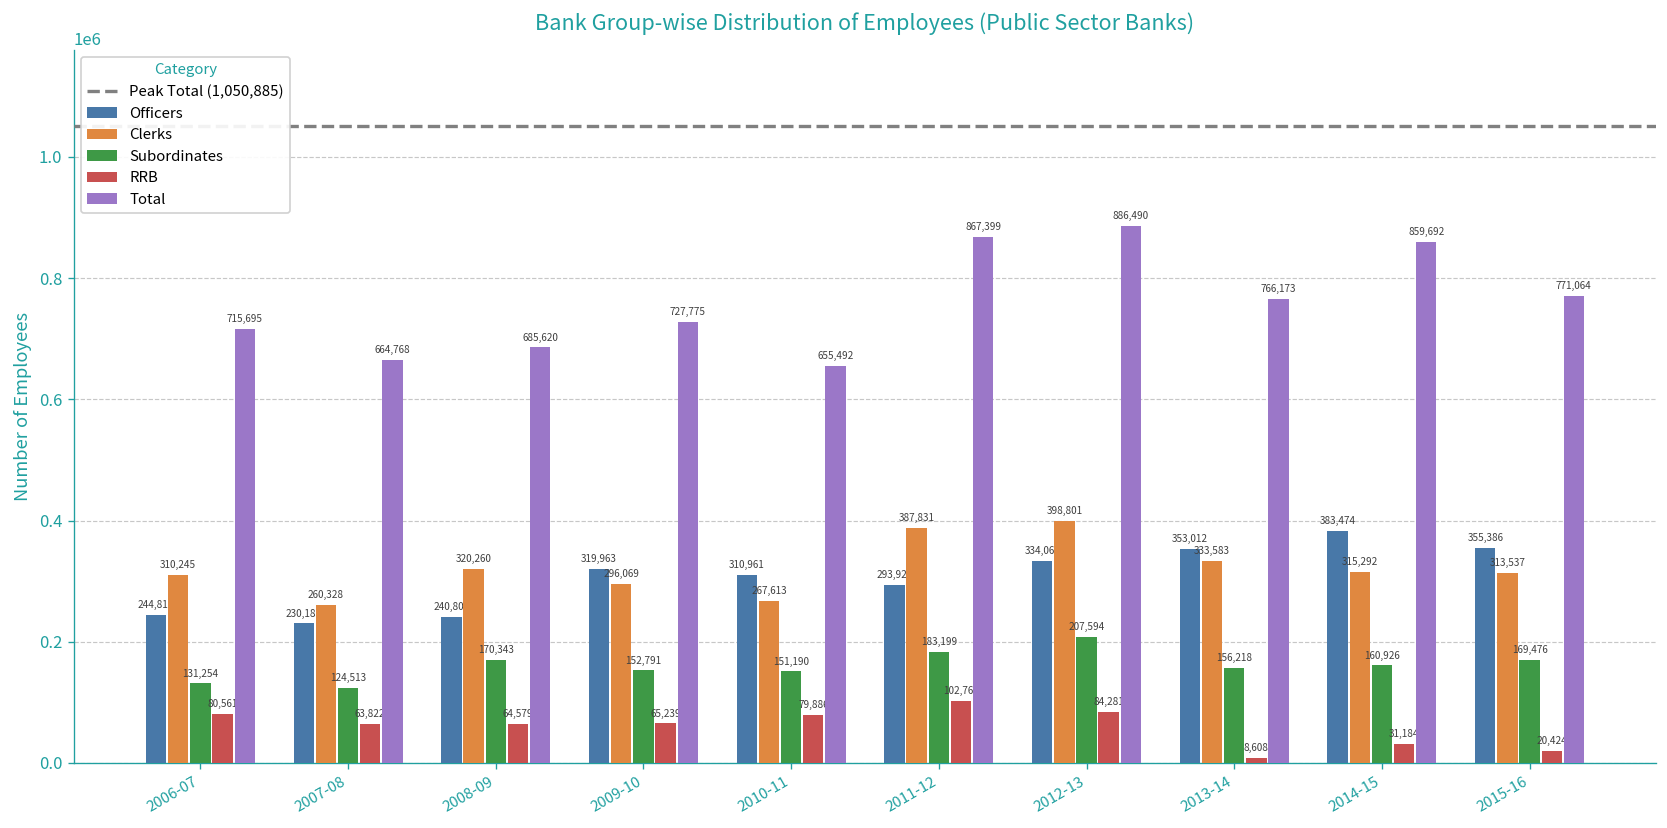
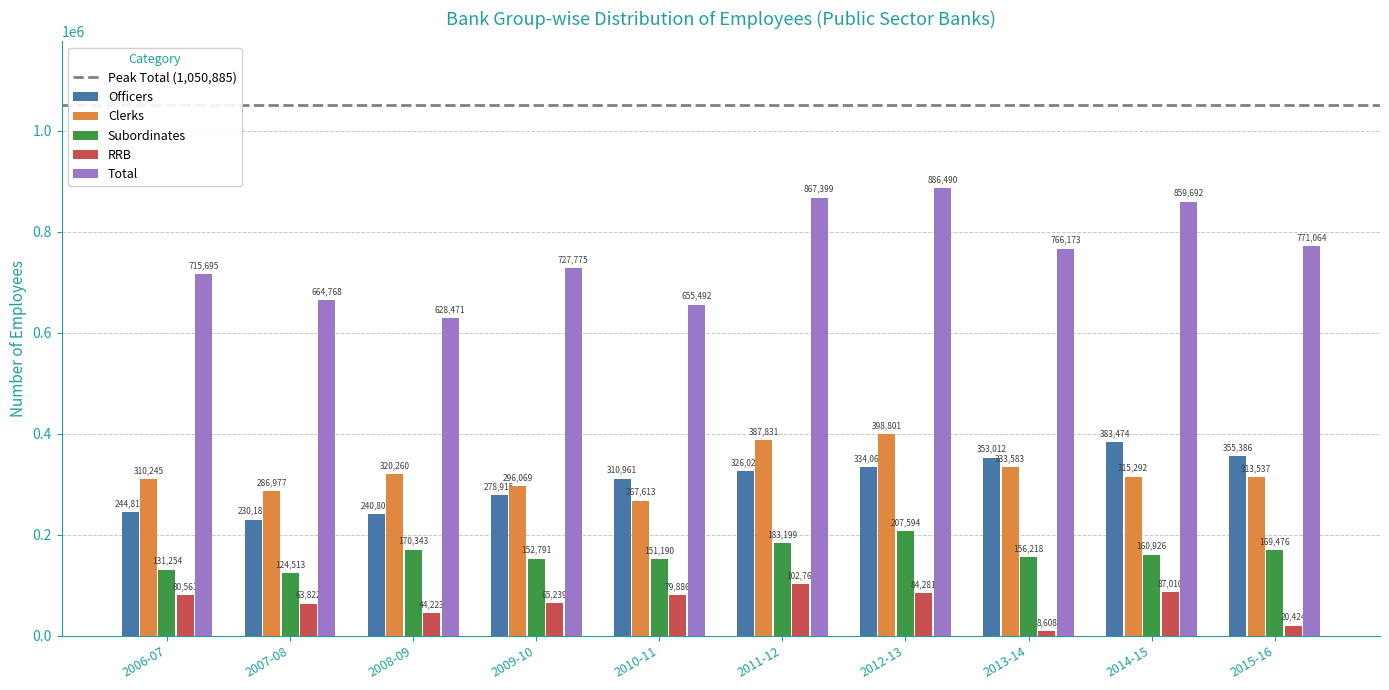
Clerks, 2007-08: 260,328 -> 286,977
RRB, 2008-09: 64,579 -> 44,223
Total, 2008-09: 685,620 -> 628,471
Officers, 2009-10: 319,963 -> 278,915
Officers, 2011-12: 293,925 -> 326,027
RRB, 2014-15: 31,184 -> 87,010
